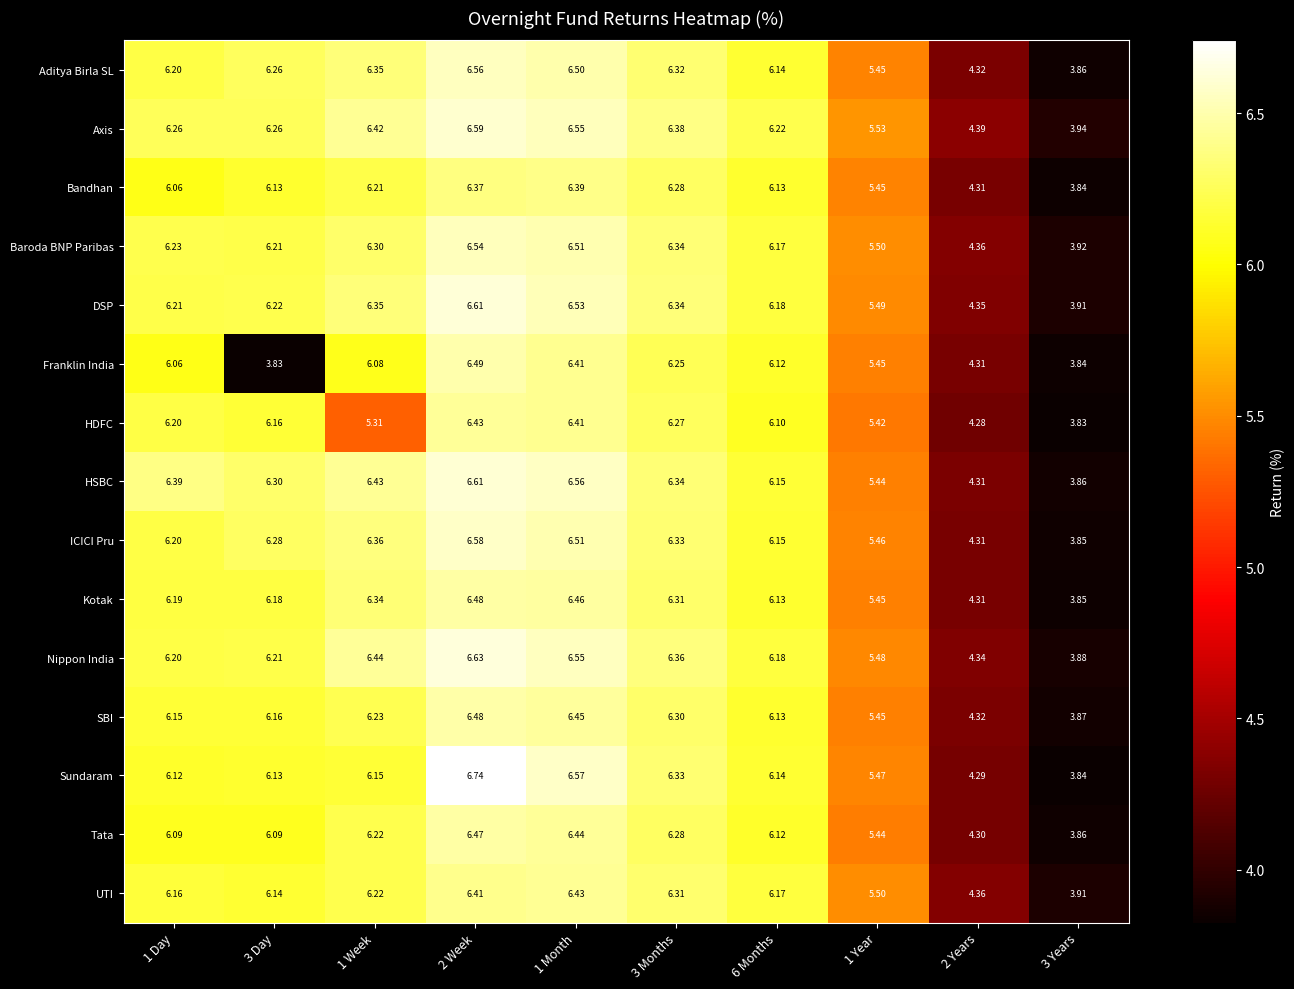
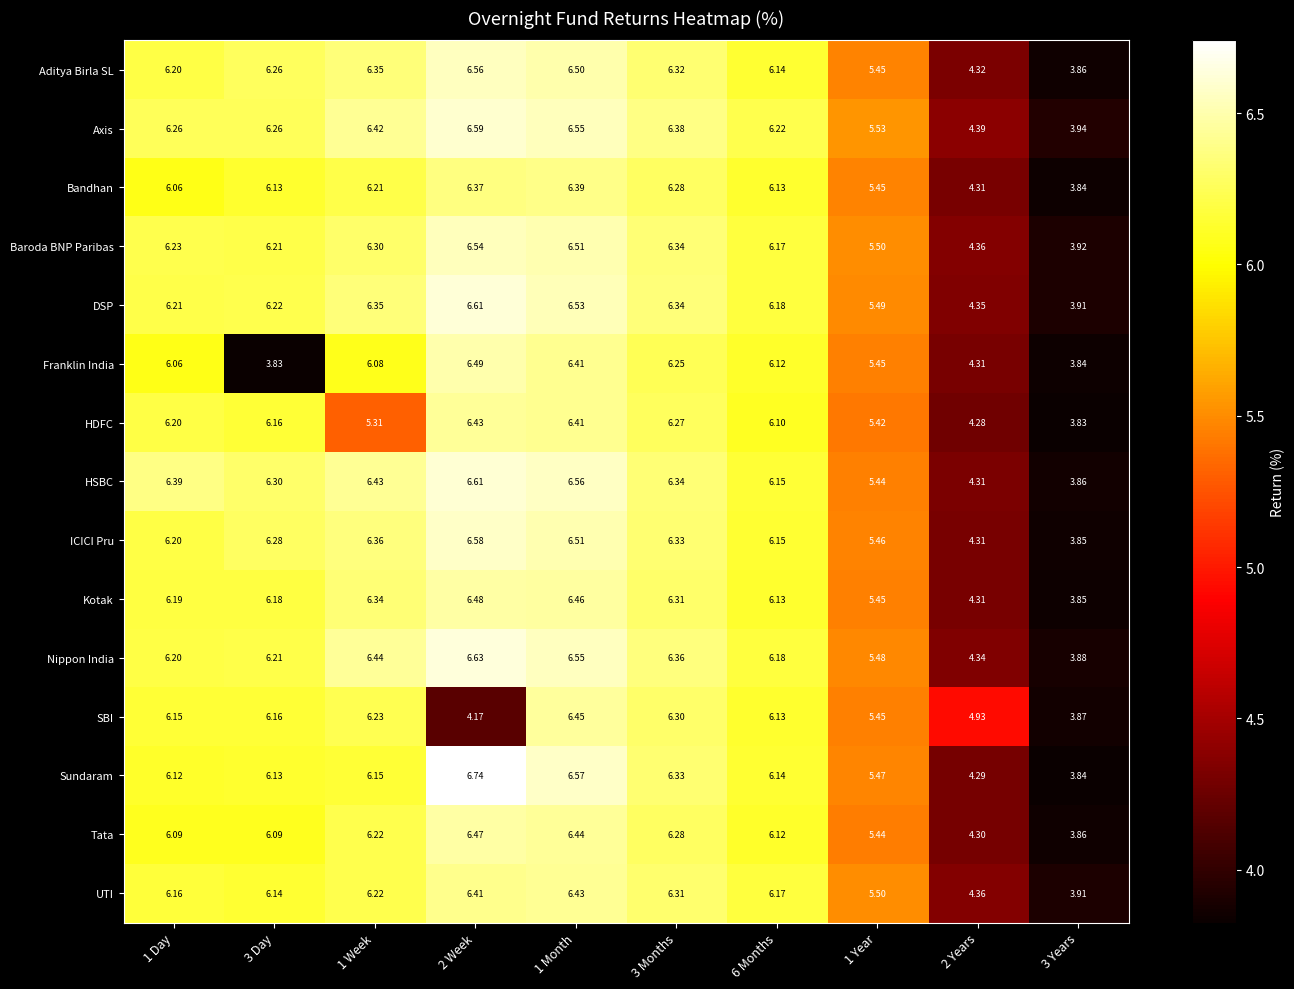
SBI, 2 Week: 6.48 -> 4.17
SBI, 2 Years: 4.32 -> 4.93
